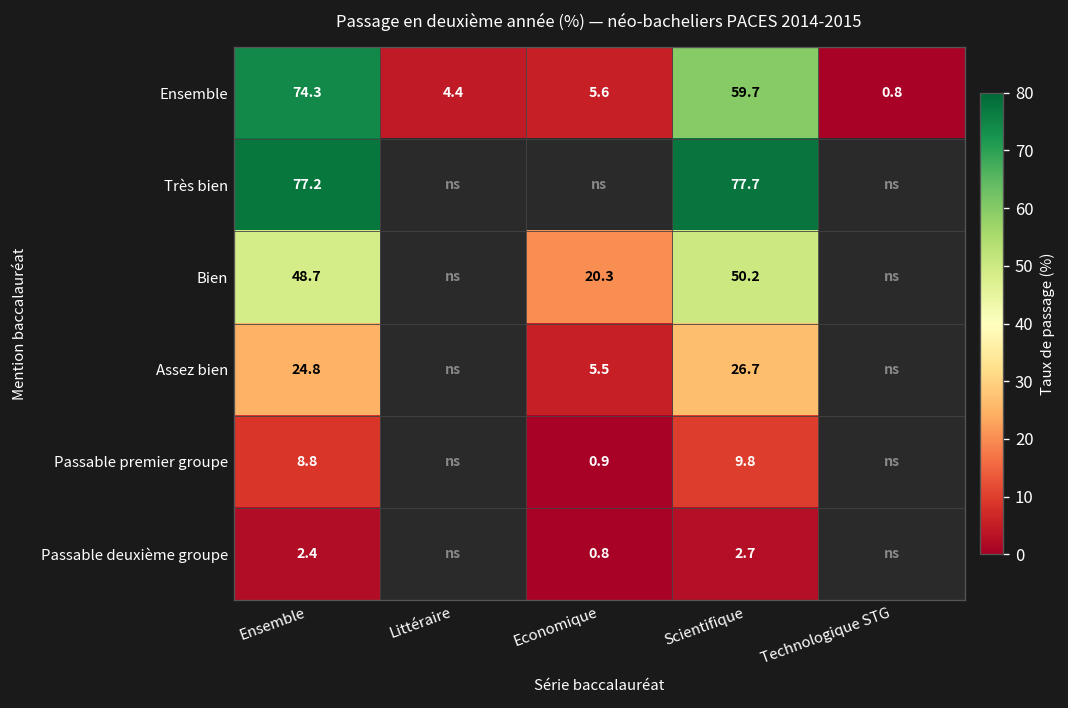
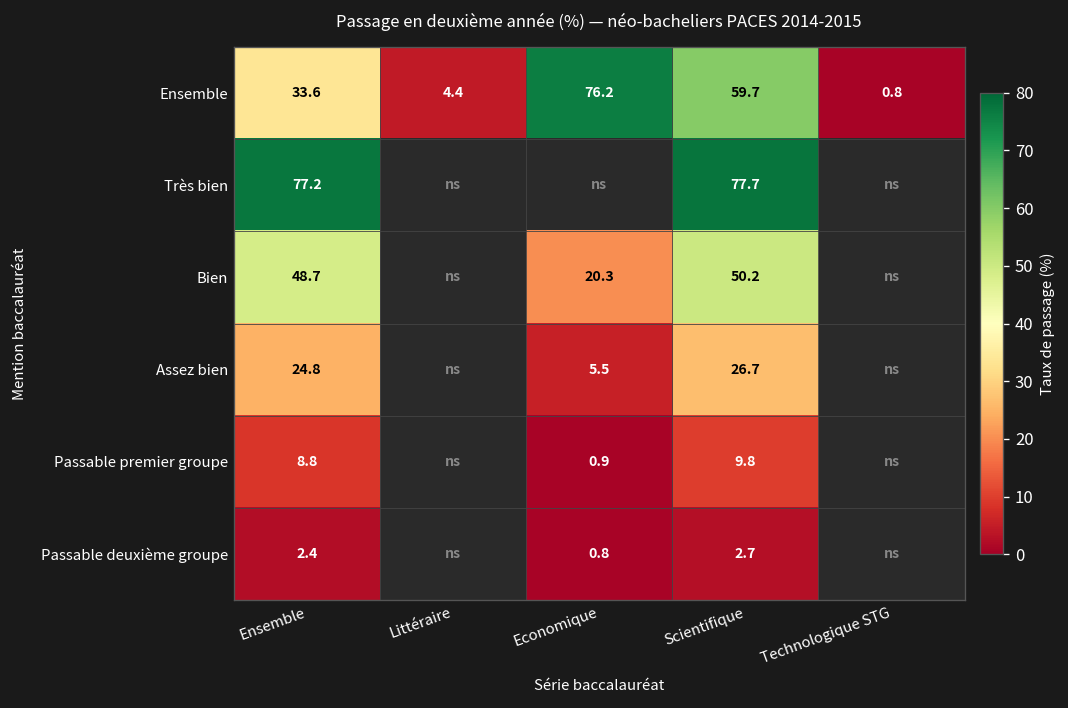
Ensemble, Ensemble: 74.3 -> 33.6
Ensemble, Economique: 5.6 -> 76.2
